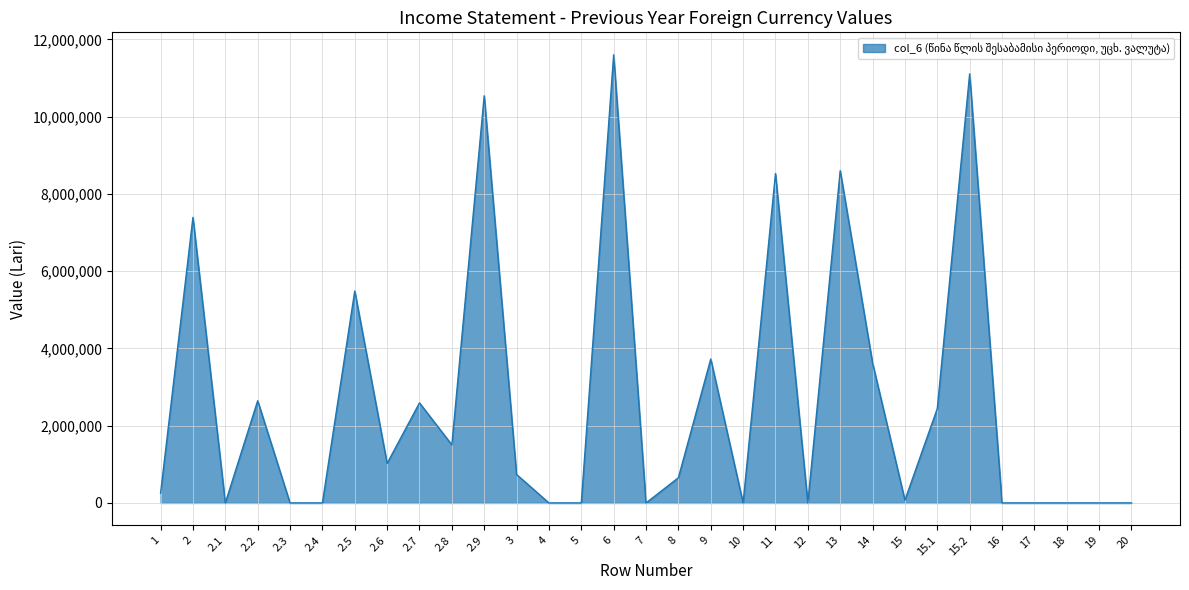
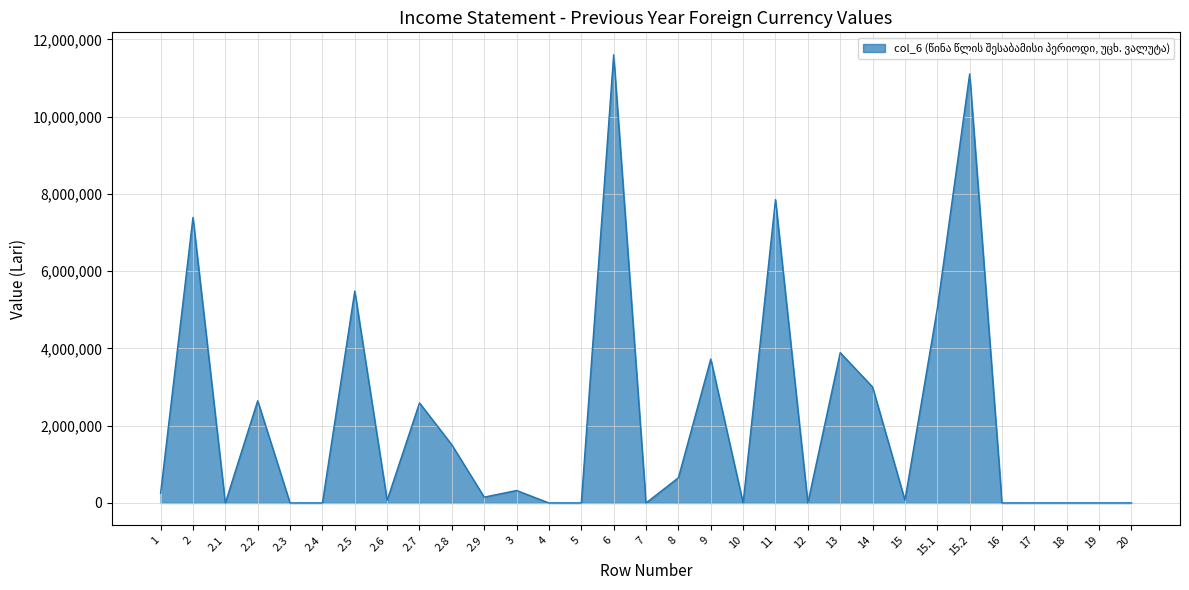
2.6: 1,000,000 -> 100,000
2.9: 10,500,000 -> 200,000
3: 700,000 -> 300,000
11: 8,500,000 -> 7,900,000
13: 8,600,000 -> 3,900,000
14: 3,600,000 -> 3,000,000
15.1: 2,400,000 -> 5,000,000
